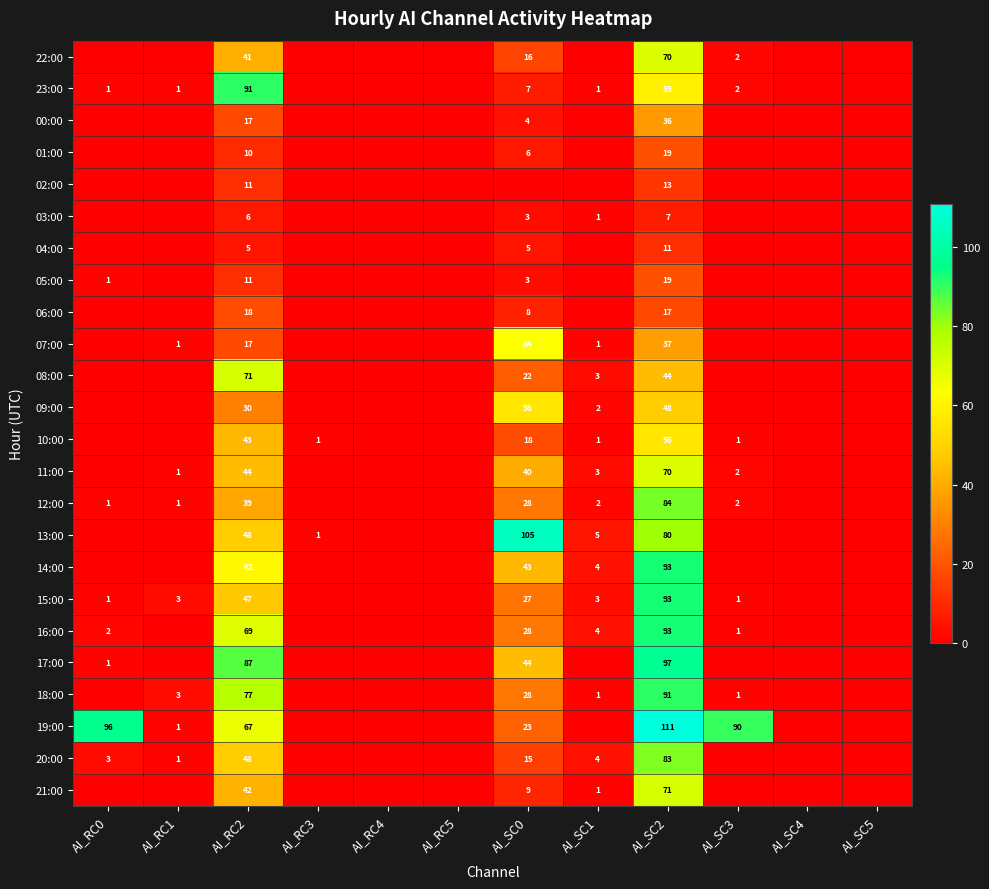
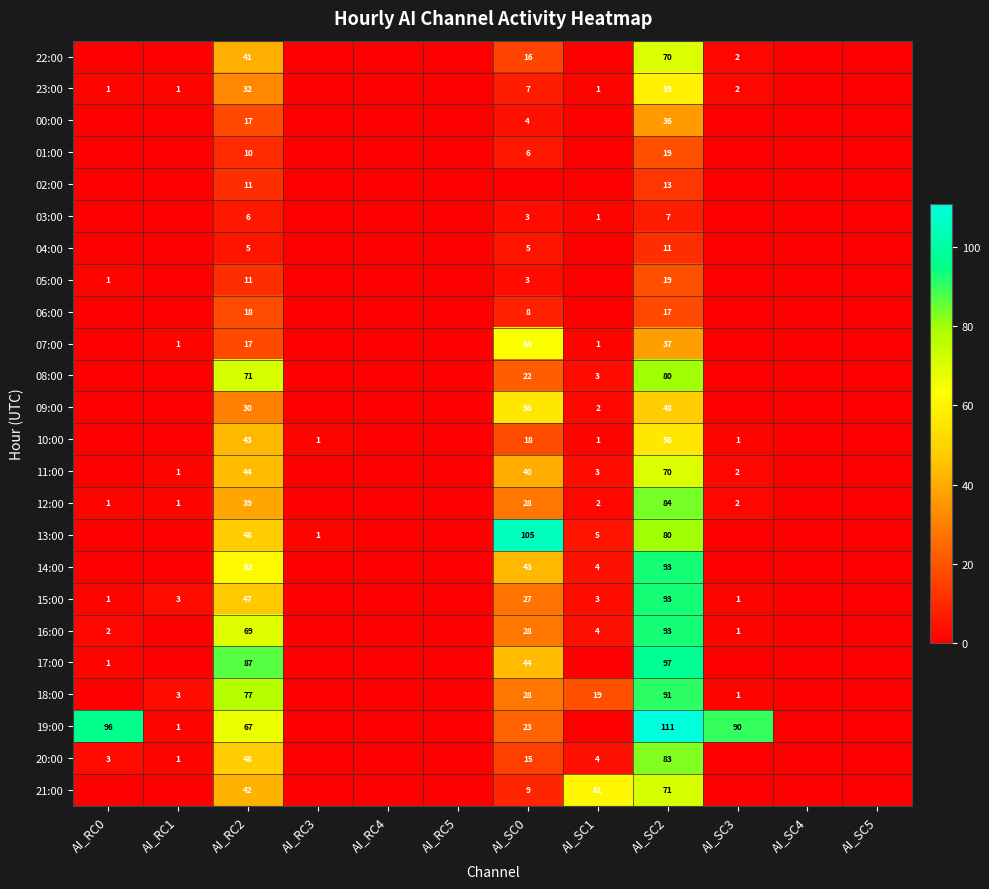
23:00, AI_RC2: 91 -> 32
08:00, AI_SC2: 44 -> 80
18:00, AI_SC1: 1 -> 19
21:00, AI_SC1: 1 -> 61
